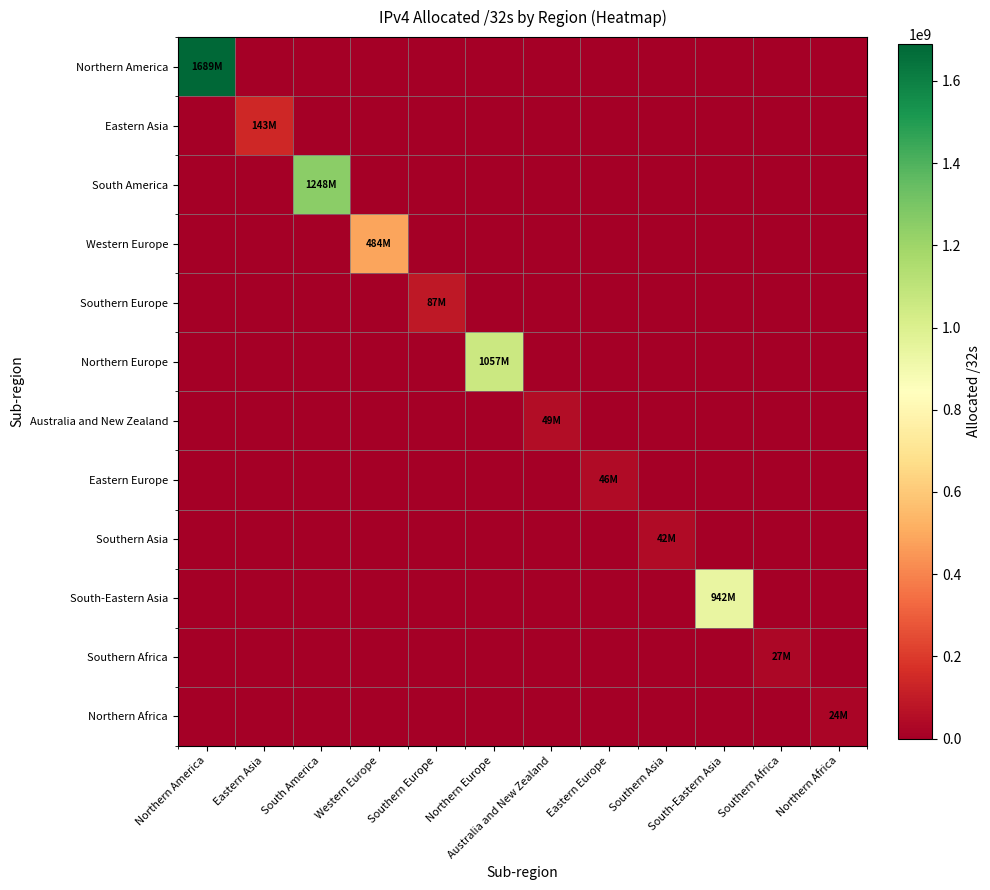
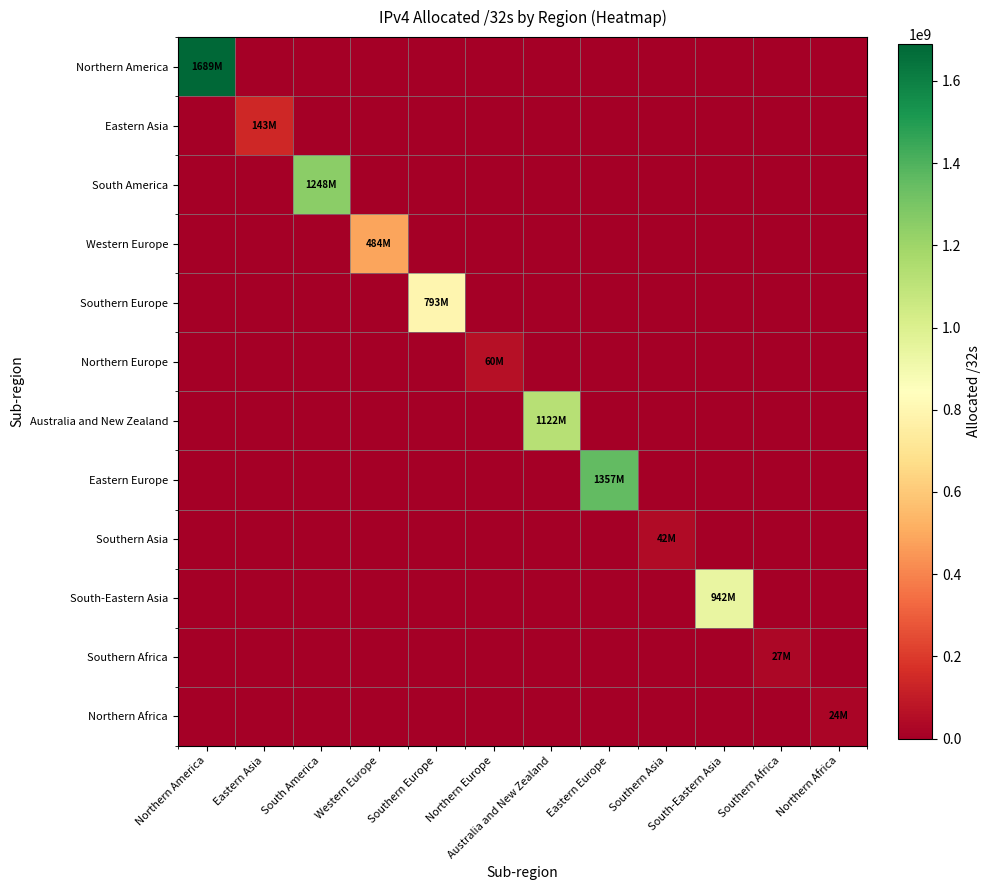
Southern Europe, Southern Europe: 87M -> 793M
Northern Europe, Northern Europe: 1057M -> 60M
Australia and New Zealand, Australia and New Zealand: 49M -> 1122M
Eastern Europe, Eastern Europe: 46M -> 1357M
